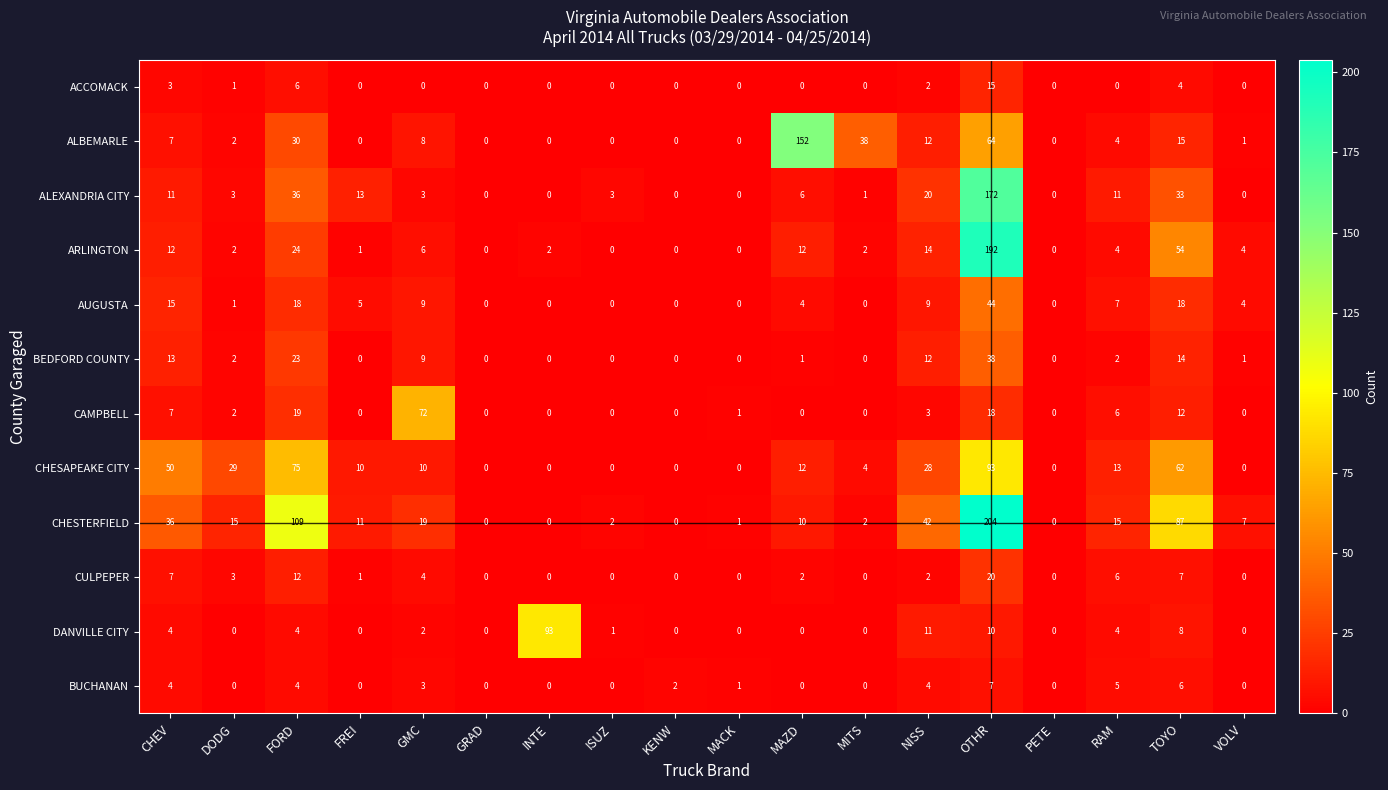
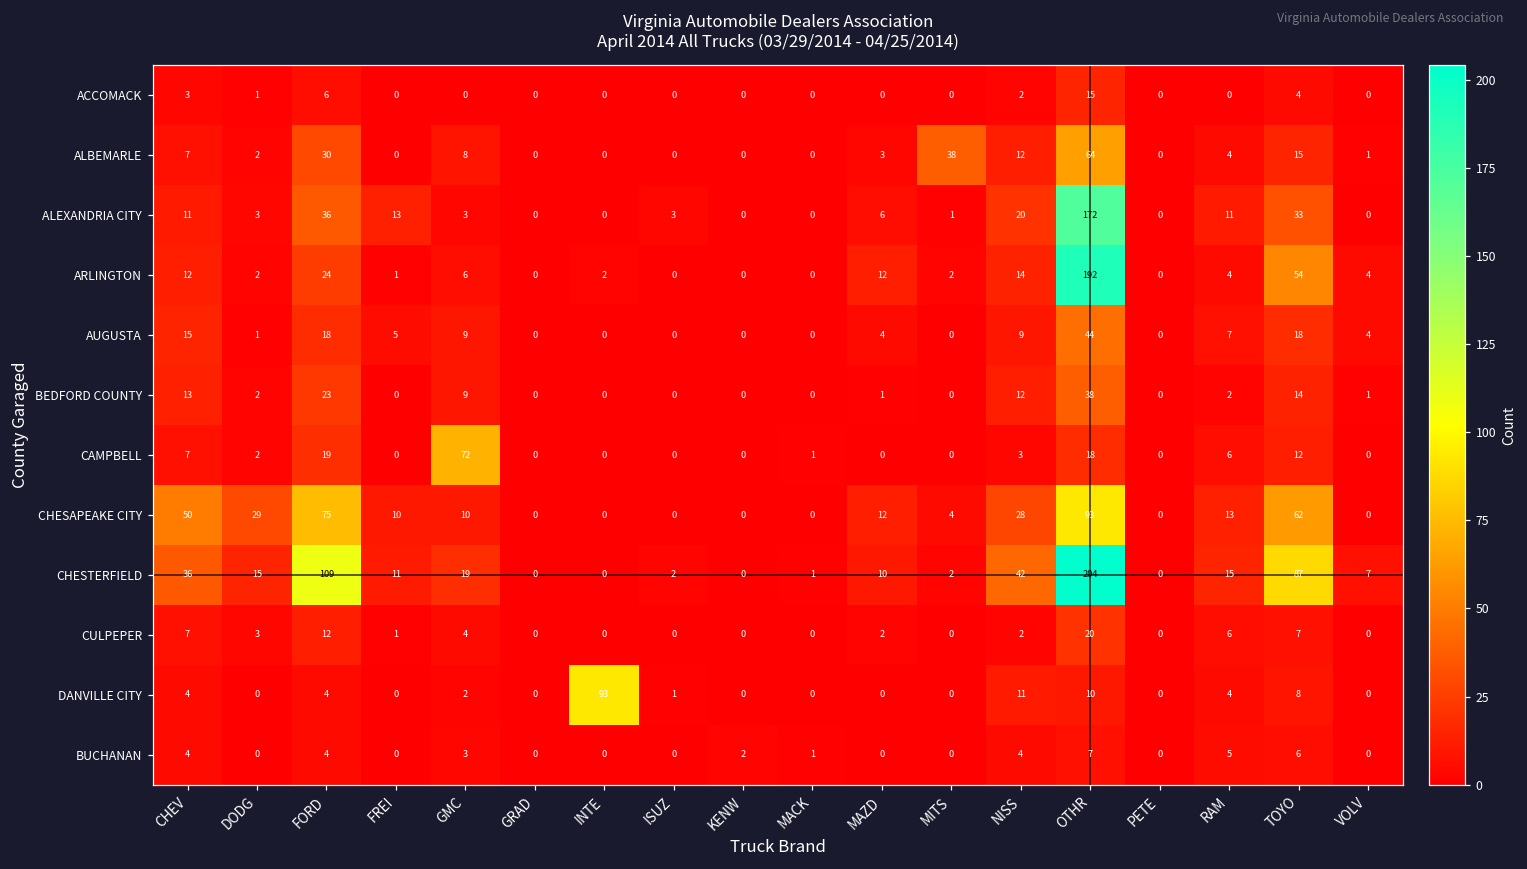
ALBEMARLE, MAZD: 152 -> 3
